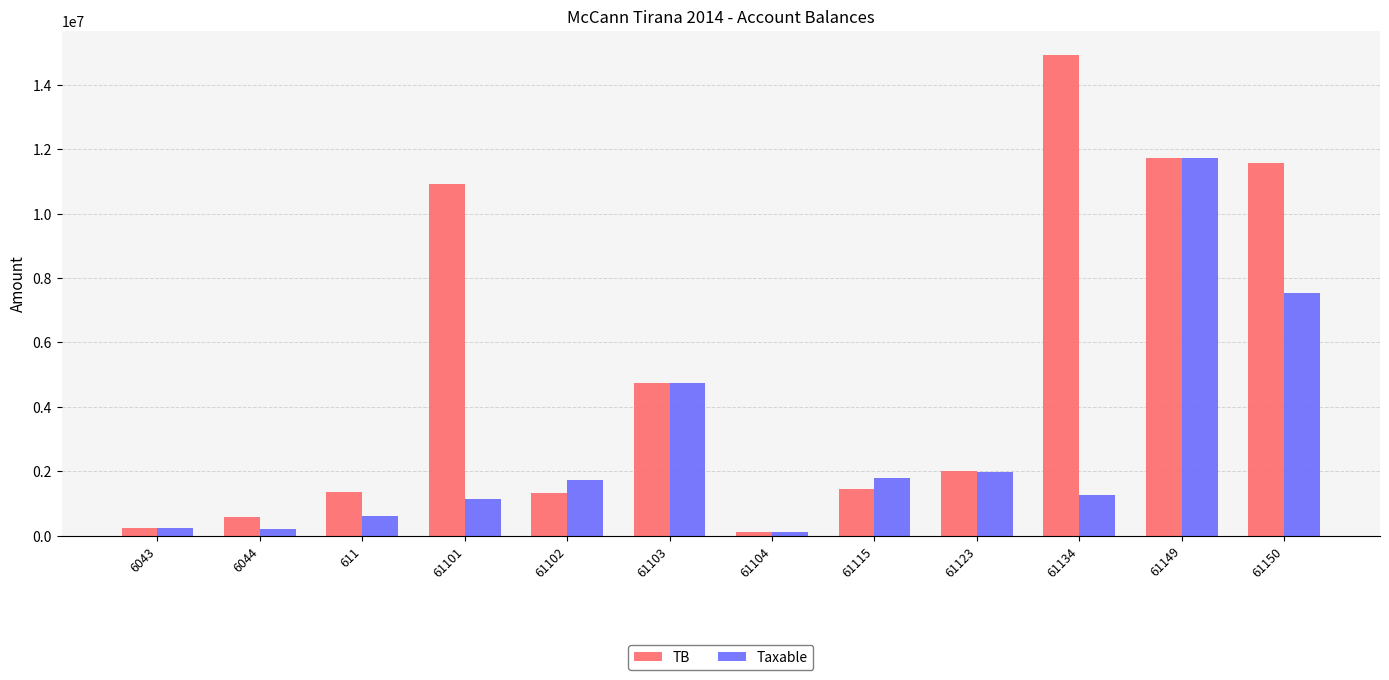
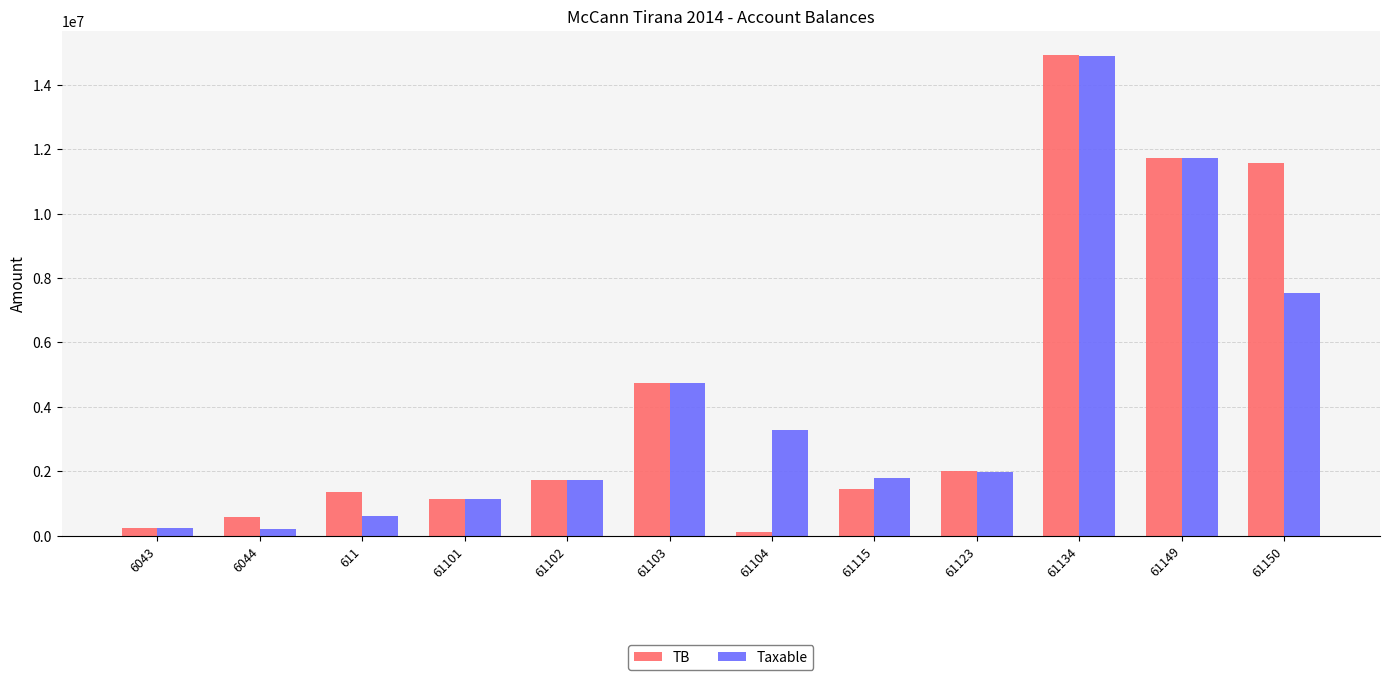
TB, 61101: 10900000 -> 1100000
TB, 61102: 1300000 -> 1700000
Taxable, 61104: 100000 -> 3300000
Taxable, 61134: 1300000 -> 14900000
